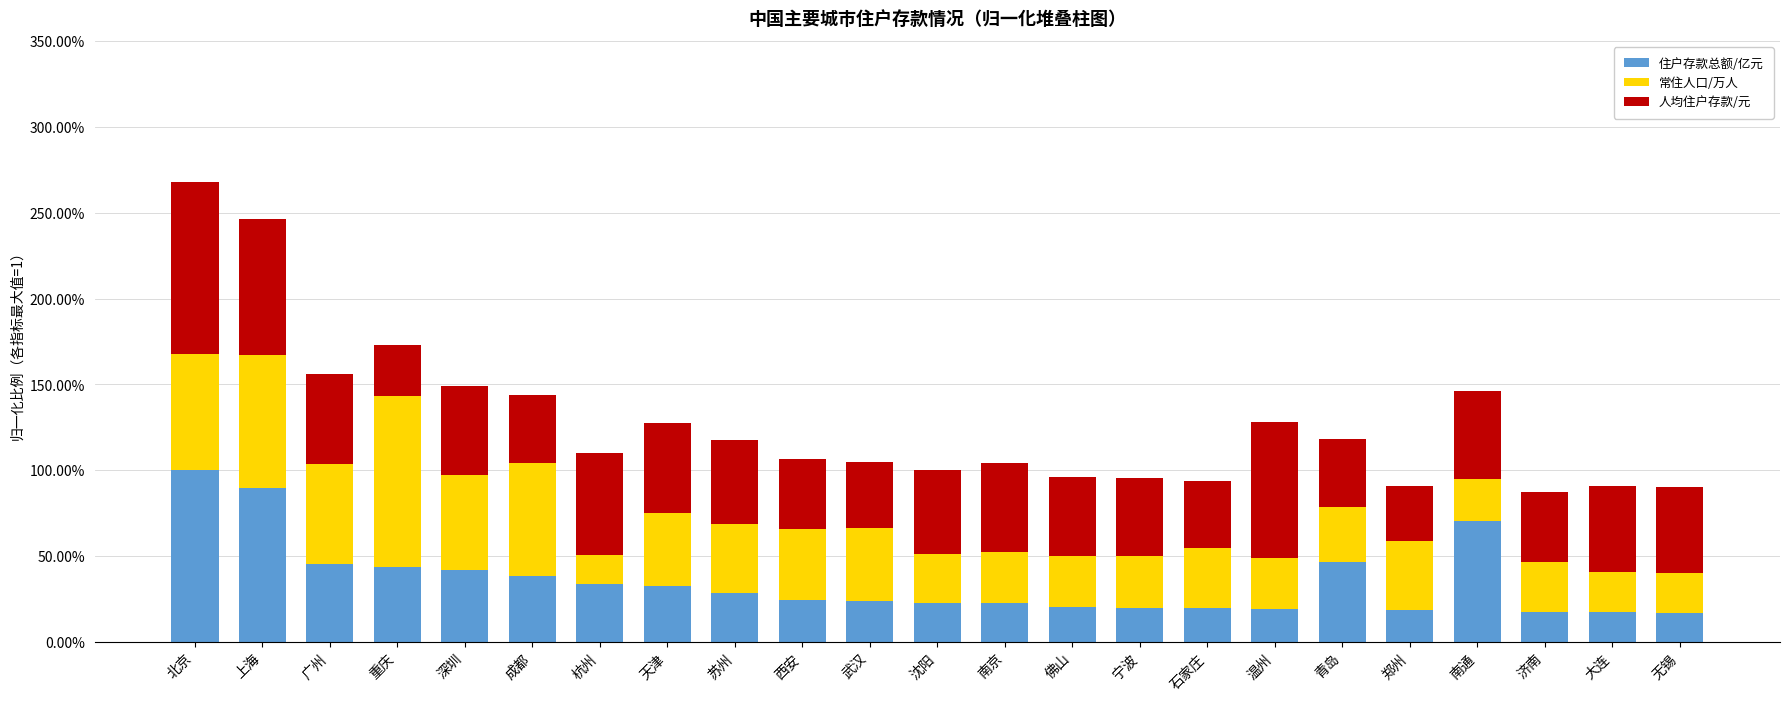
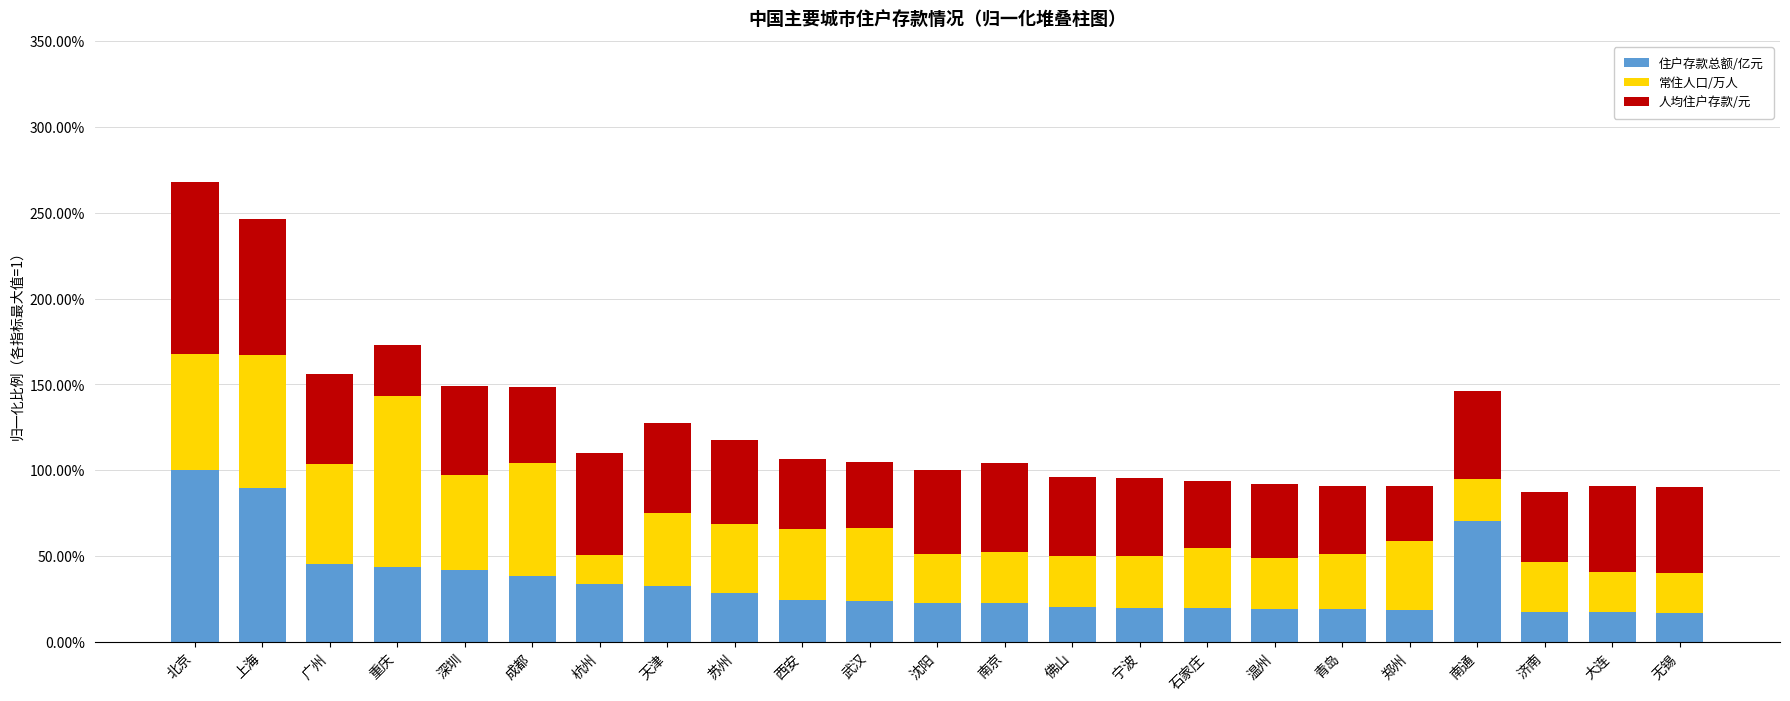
人均住户存款/元, 成都: 39% -> 44%
人均住户存款/元, 温州: 79% -> 43%
住户存款总额/亿元, 青岛: 46% -> 19%
